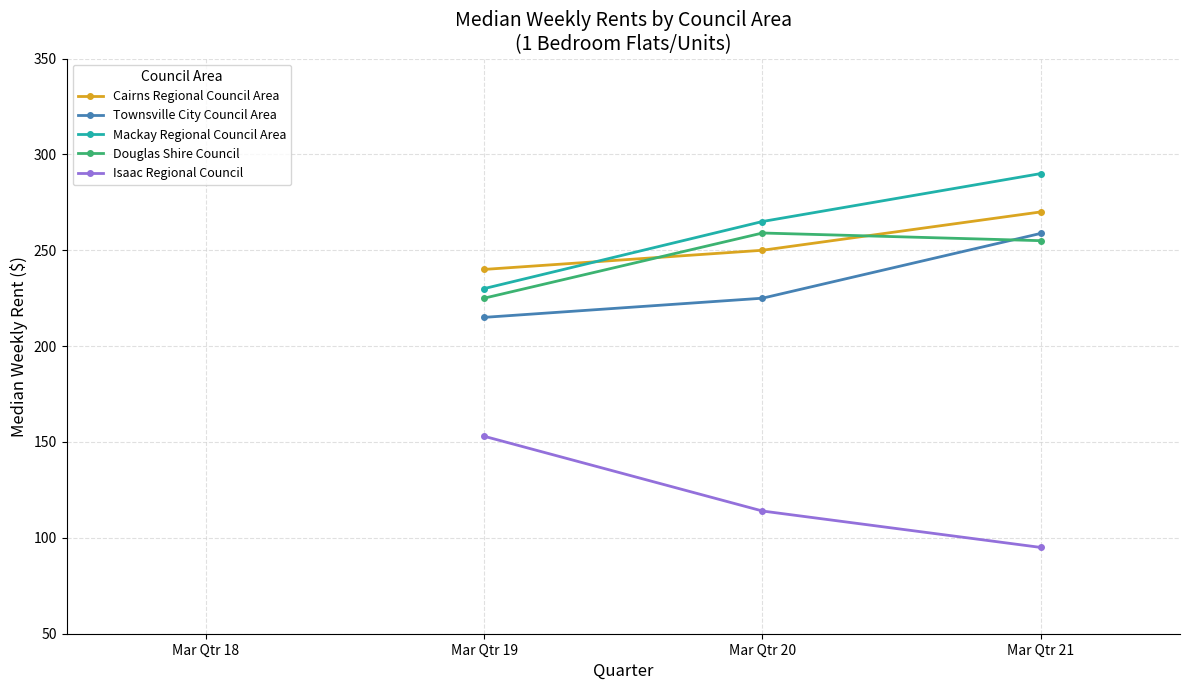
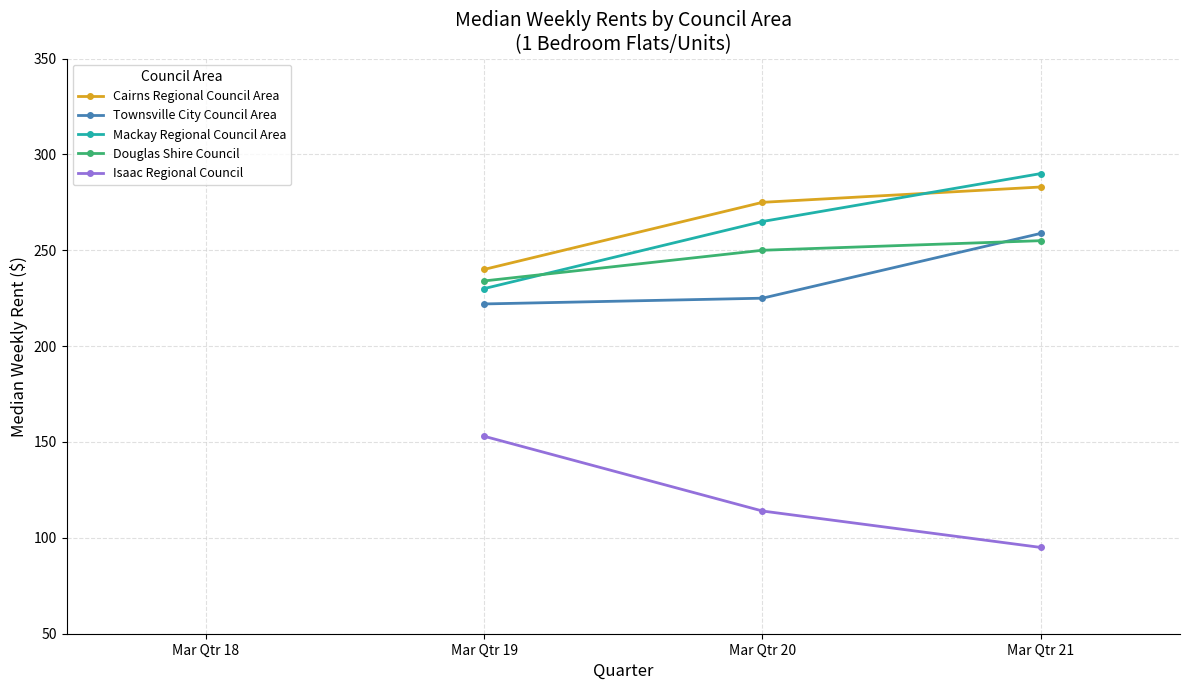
Townsville City Council Area, Mar Qtr 19: 215 -> 222
Douglas Shire Council, Mar Qtr 19: 225 -> 234
Cairns Regional Council Area, Mar Qtr 20: 250 -> 275
Douglas Shire Council, Mar Qtr 20: 259 -> 250
Cairns Regional Council Area, Mar Qtr 21: 270 -> 283
